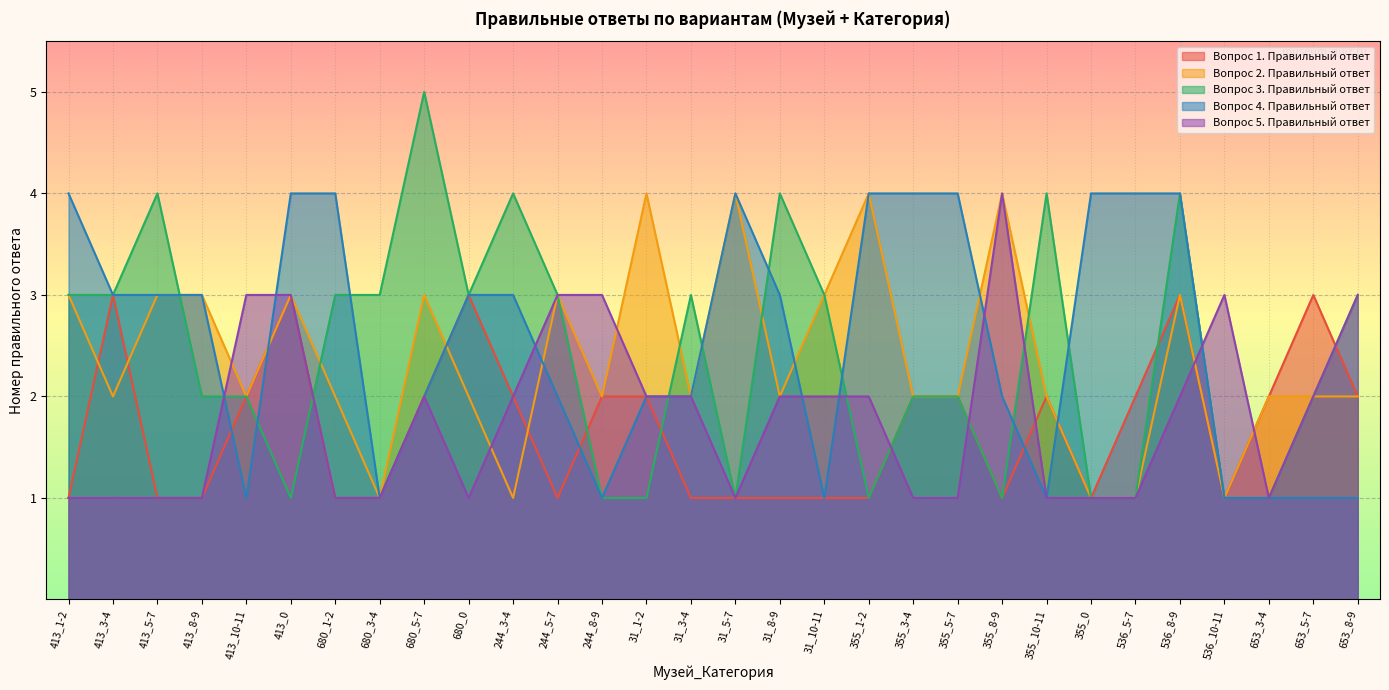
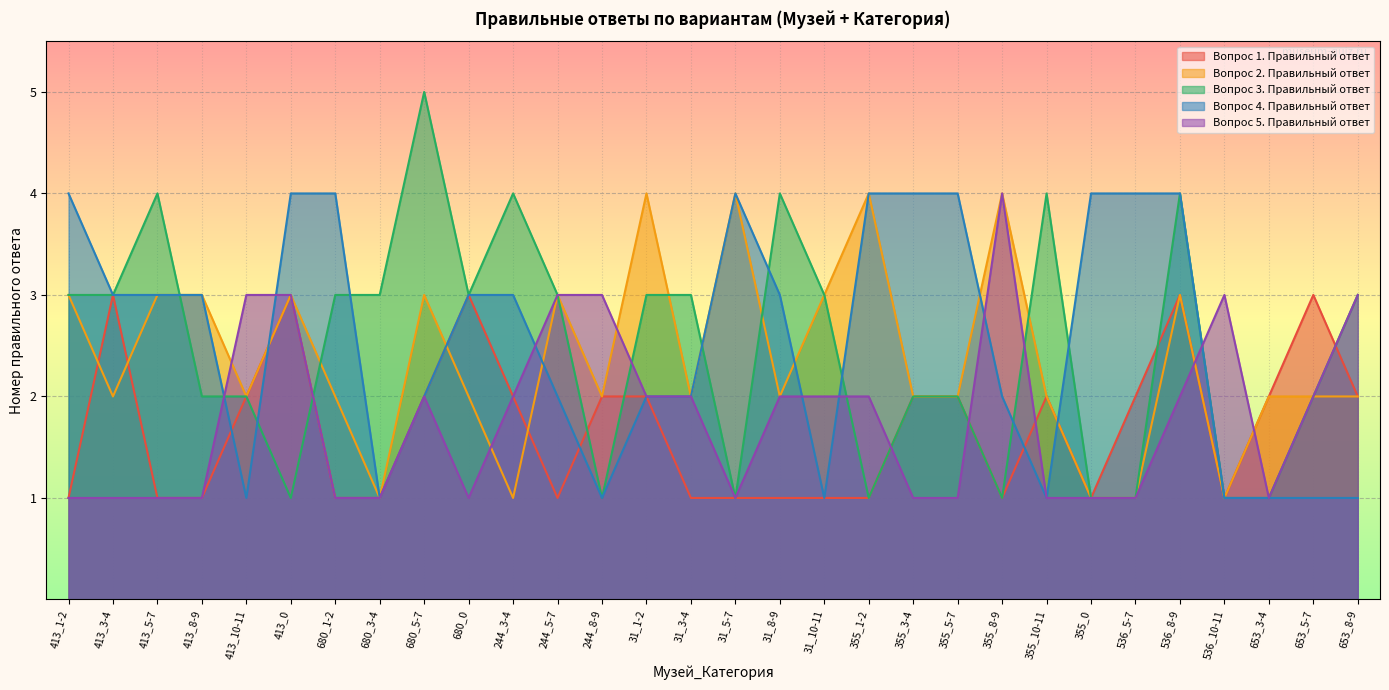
Вопрос 3. Правильный ответ, 31_1-2: 1 -> 3
